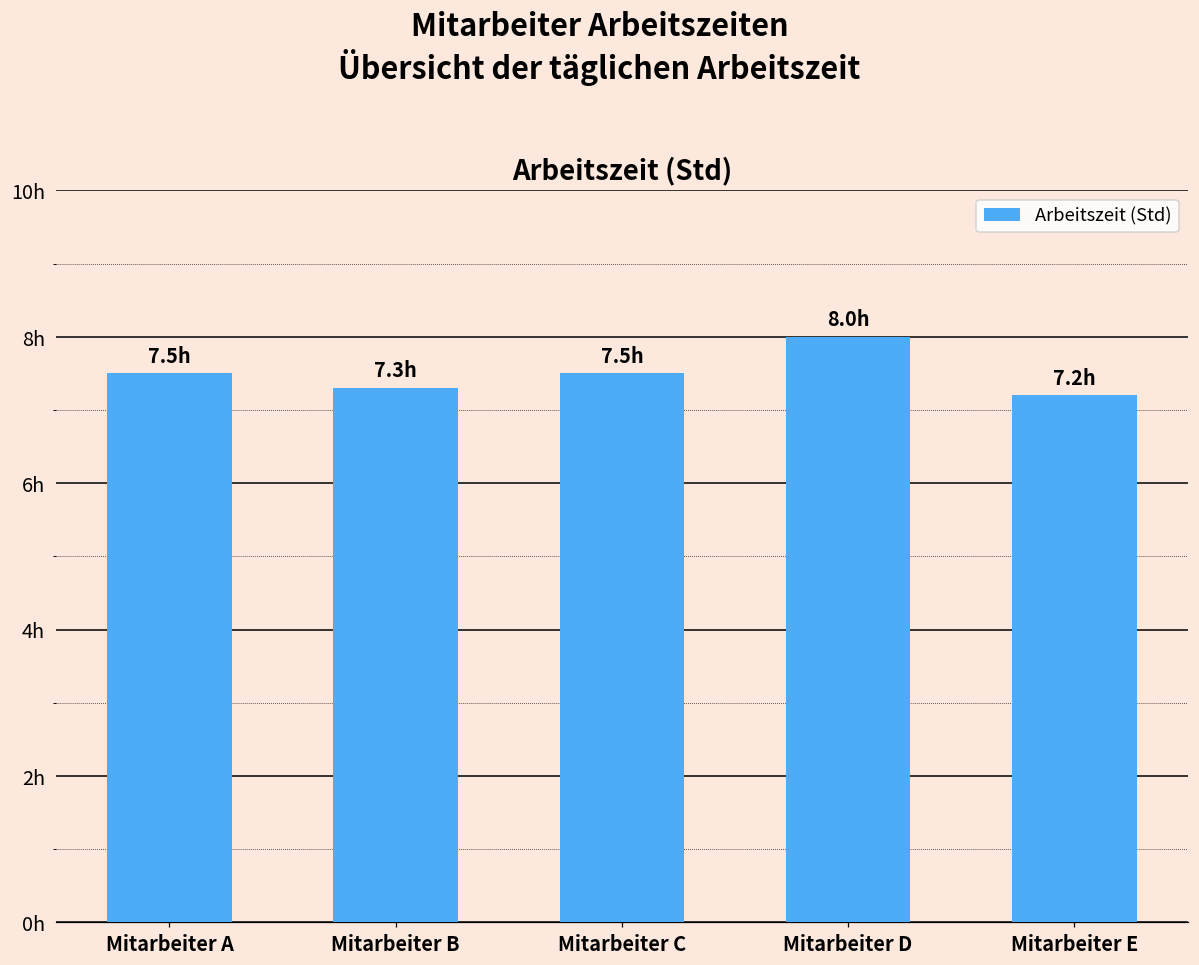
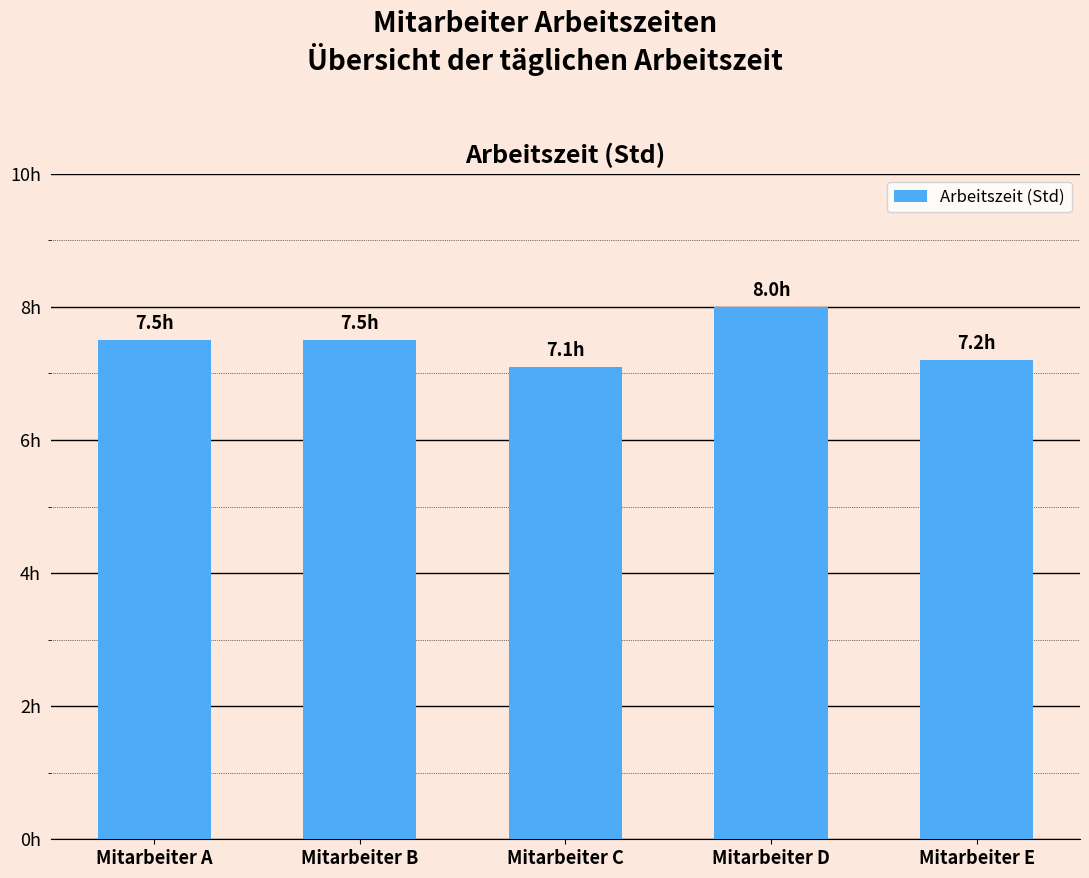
Mitarbeiter B: 7.3h -> 7.5h
Mitarbeiter C: 7.5h -> 7.1h
